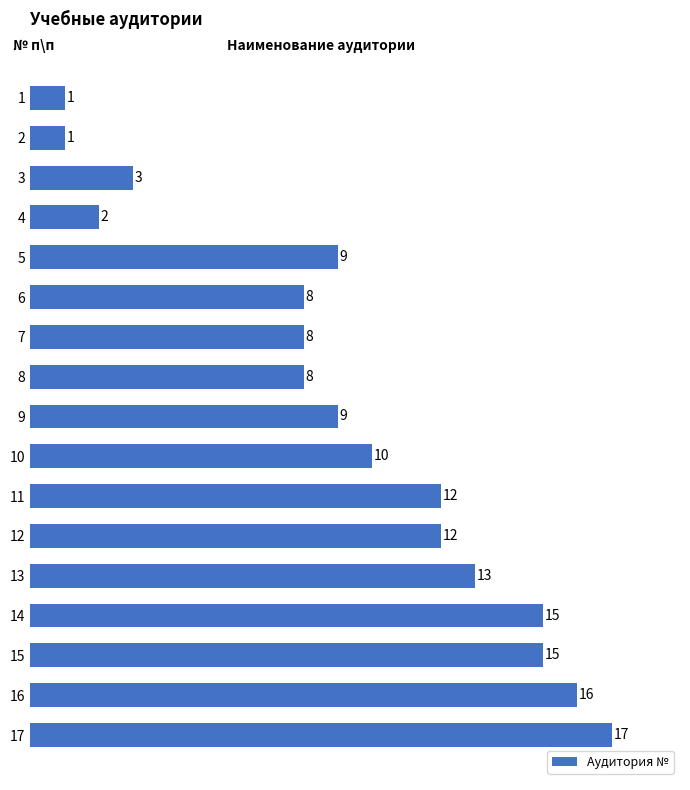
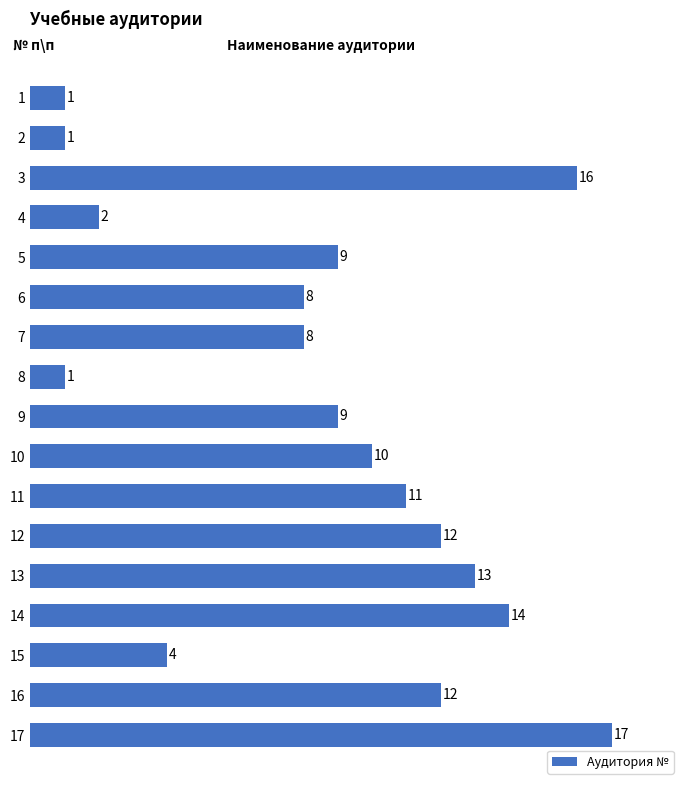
3: 3 -> 16
8: 8 -> 1
11: 12 -> 11
14: 15 -> 14
15: 15 -> 4
16: 16 -> 12
